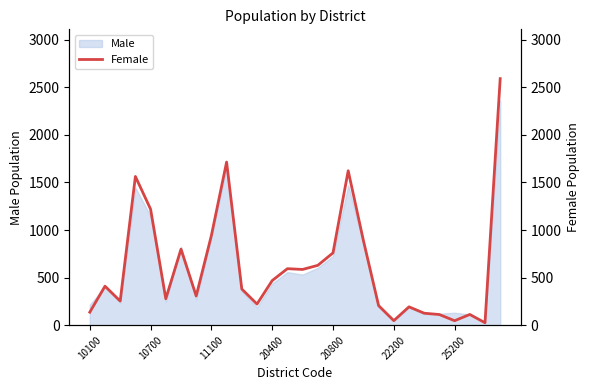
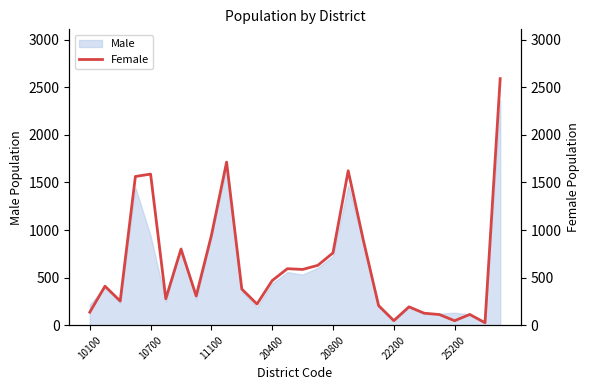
Male, 10700: 1100 -> 900
Female, 10700: 1200 -> 1600
